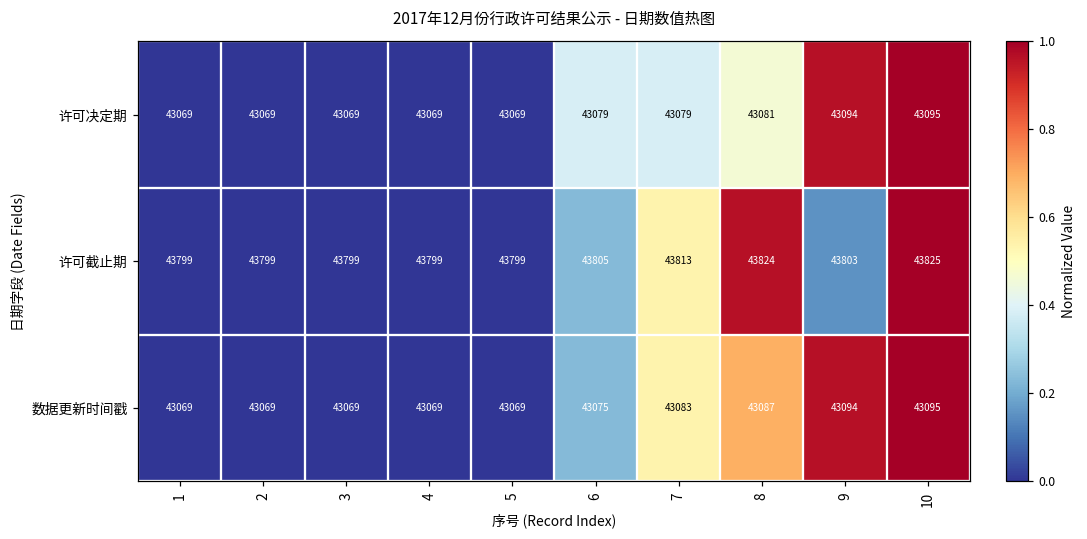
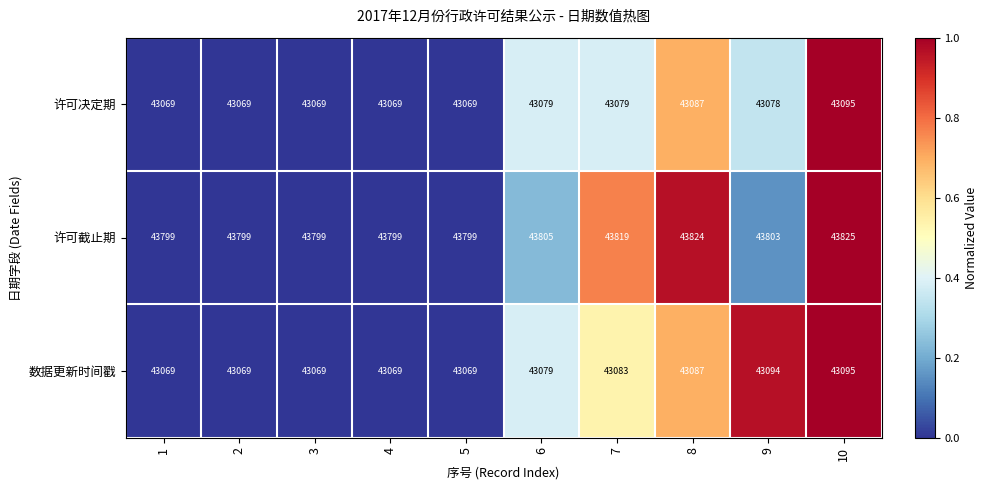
许可决定期, 8: 43081 -> 43087
许可决定期, 9: 43094 -> 43078
许可截止期, 7: 43813 -> 43819
数据更新时间戳, 6: 43075 -> 43079
